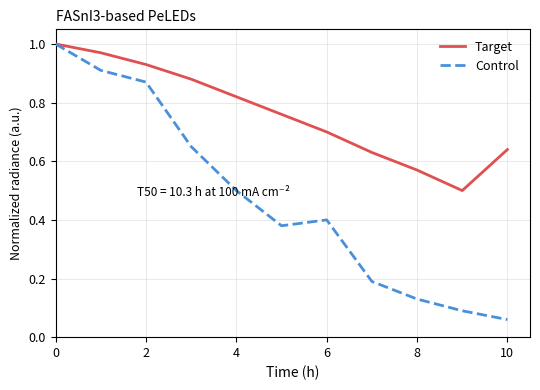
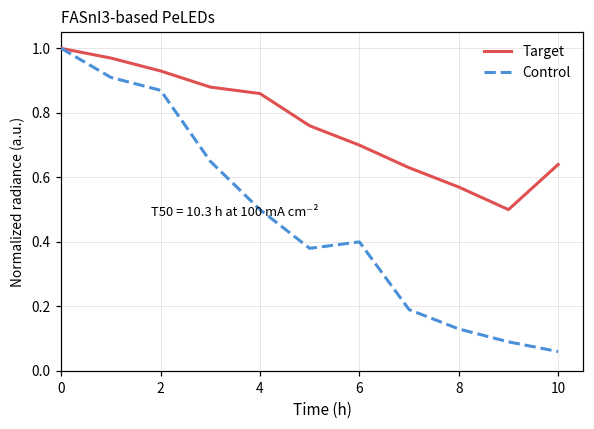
Target, 4: 0.82 -> 0.86
